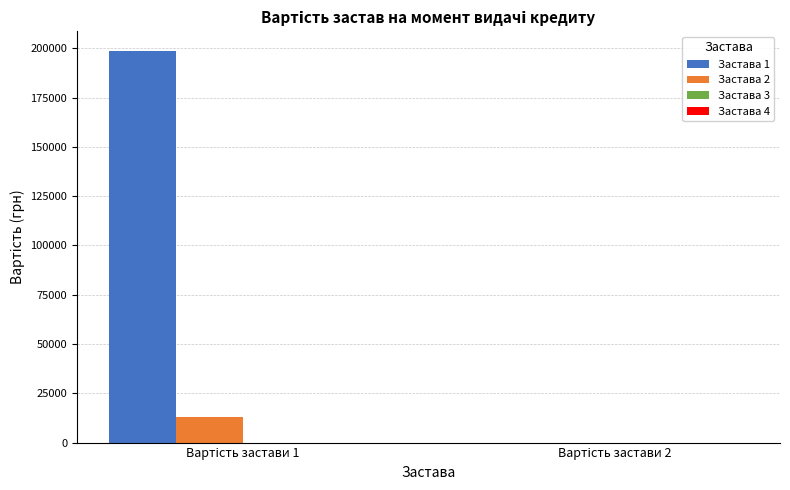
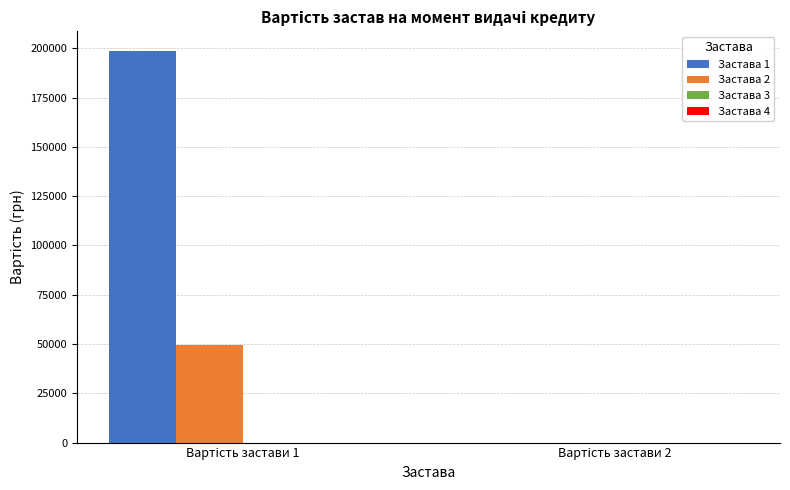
Застава 2, Вартість застави 1: 13000 -> 50000
